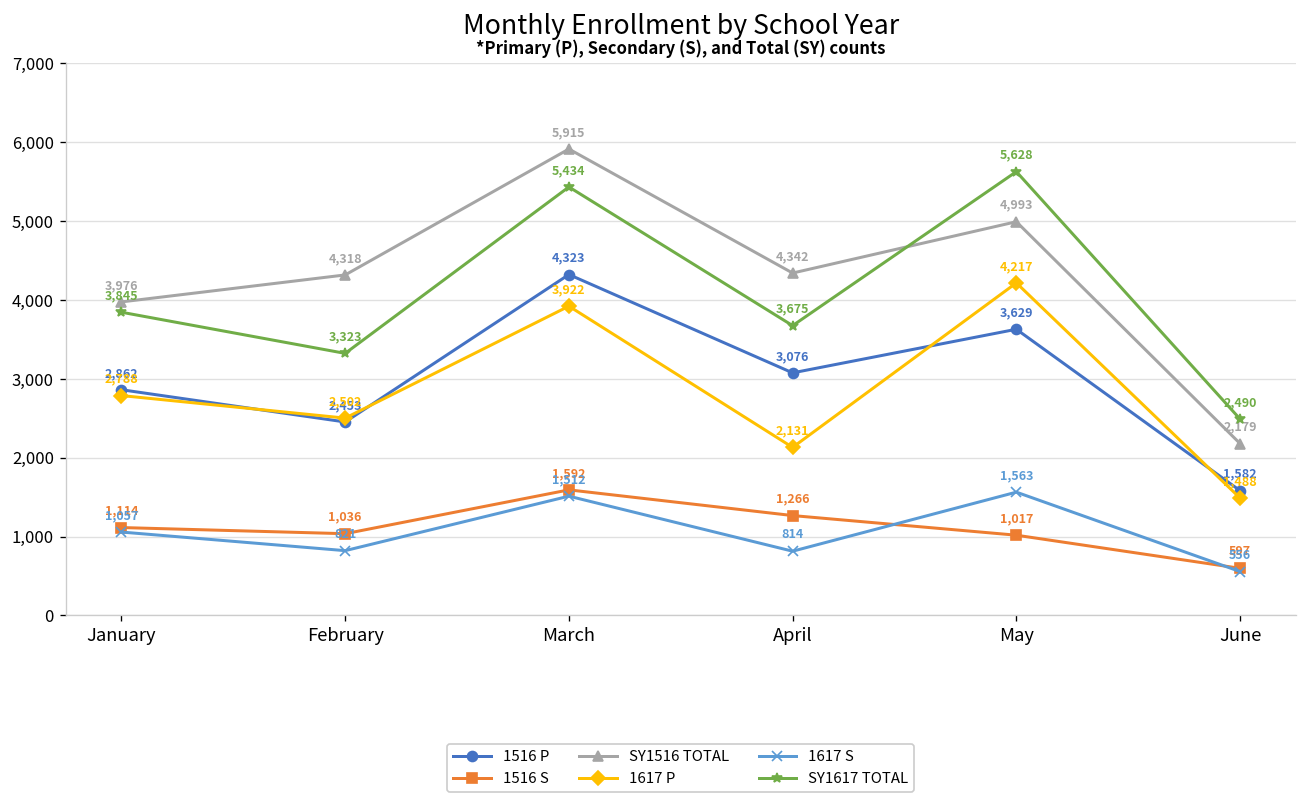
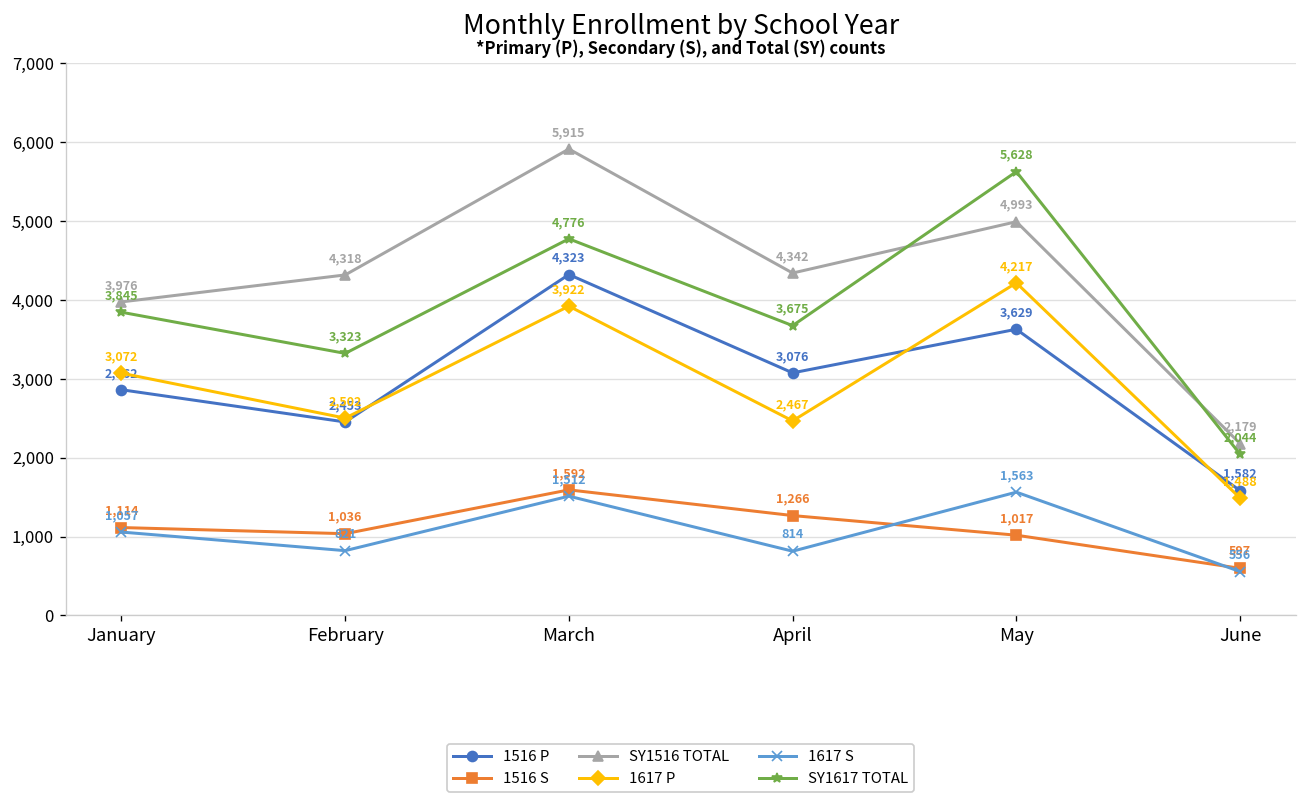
1617 P, January: 2,788 -> 3,072
SY1617 TOTAL, March: 5,434 -> 4,776
1617 P, April: 2,131 -> 2,467
SY1617 TOTAL, June: 2,490 -> 2,044
